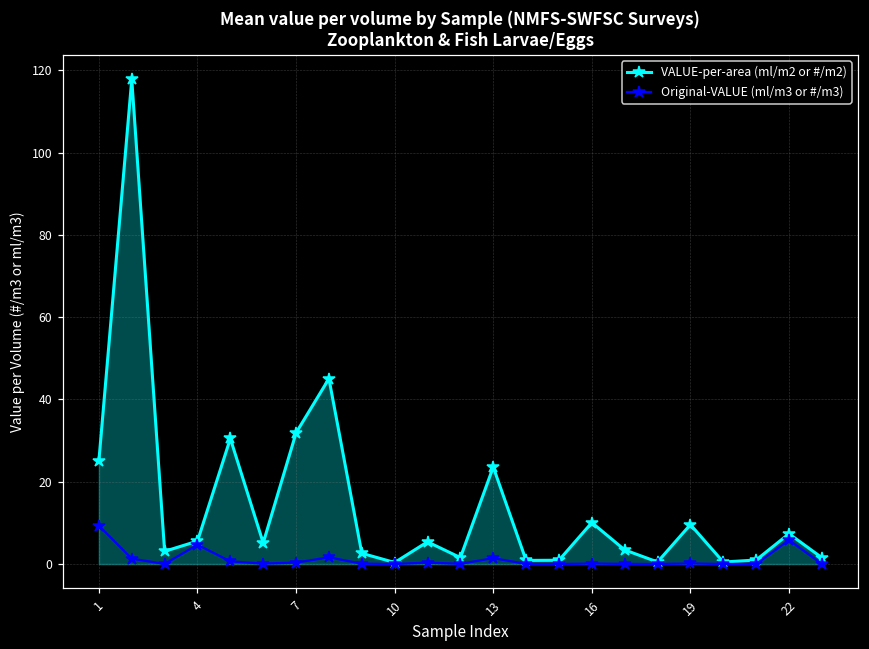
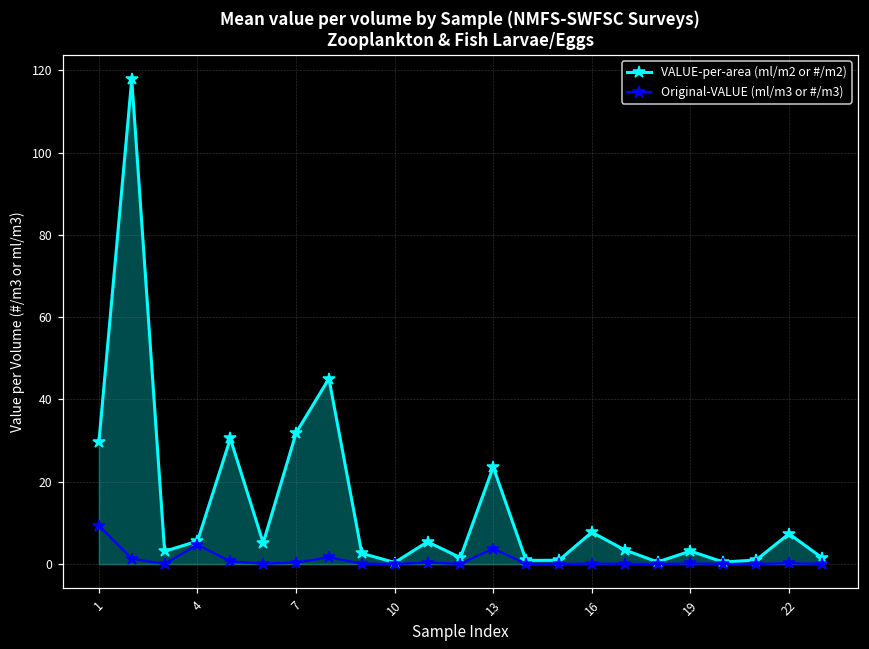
VALUE-per-area (ml/m2 or #/m2), 1: 25 -> 30
Original-VALUE (ml/m3 or #/m3), 13: 1 -> 4
VALUE-per-area (ml/m2 or #/m2), 16: 10 -> 8
VALUE-per-area (ml/m2 or #/m2), 19: 10 -> 3
Original-VALUE (ml/m3 or #/m3), 22: 6 -> 0
